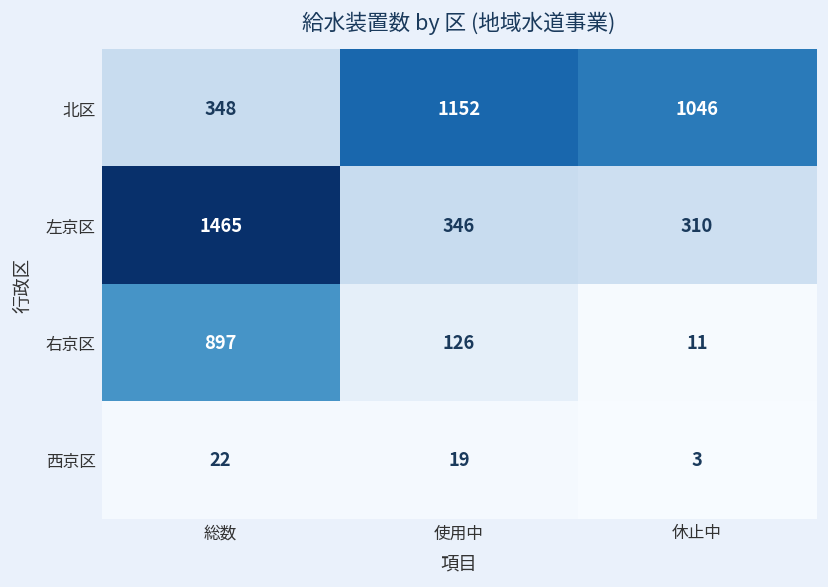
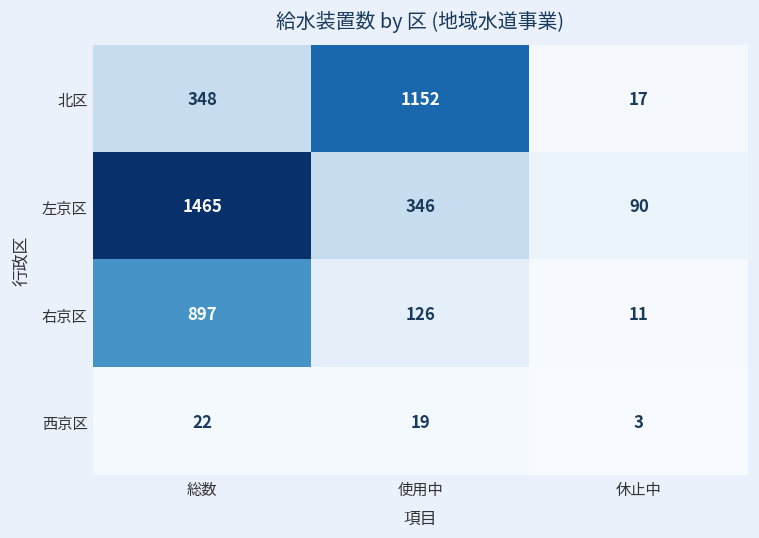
北区, 休止中: 1046 -> 17
左京区, 休止中: 310 -> 90
